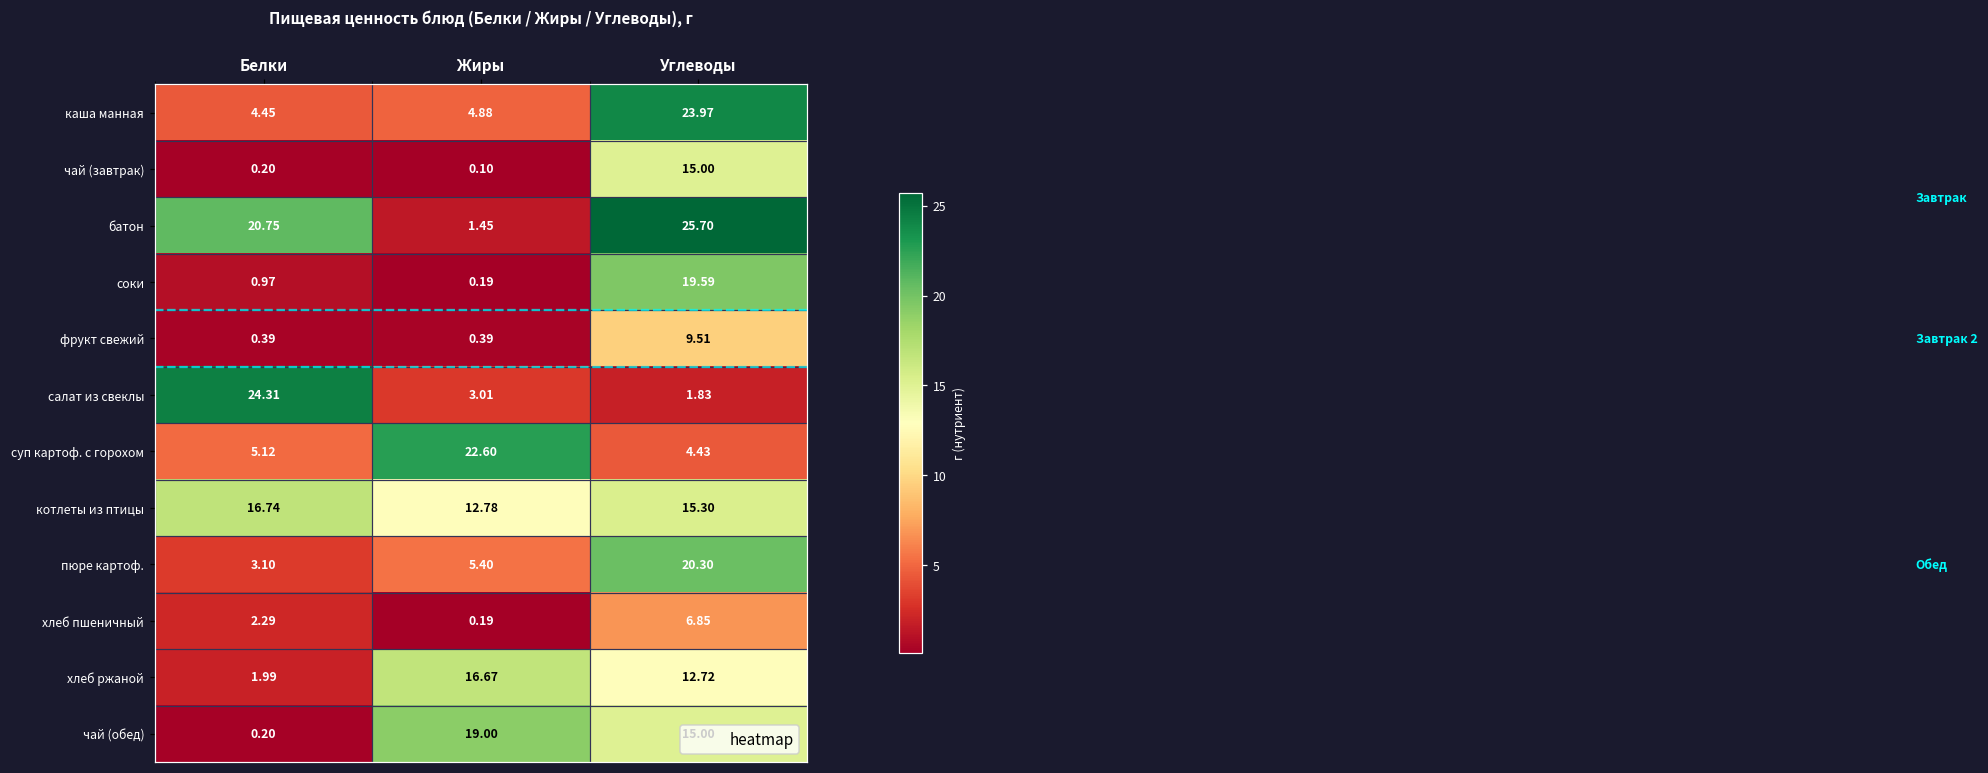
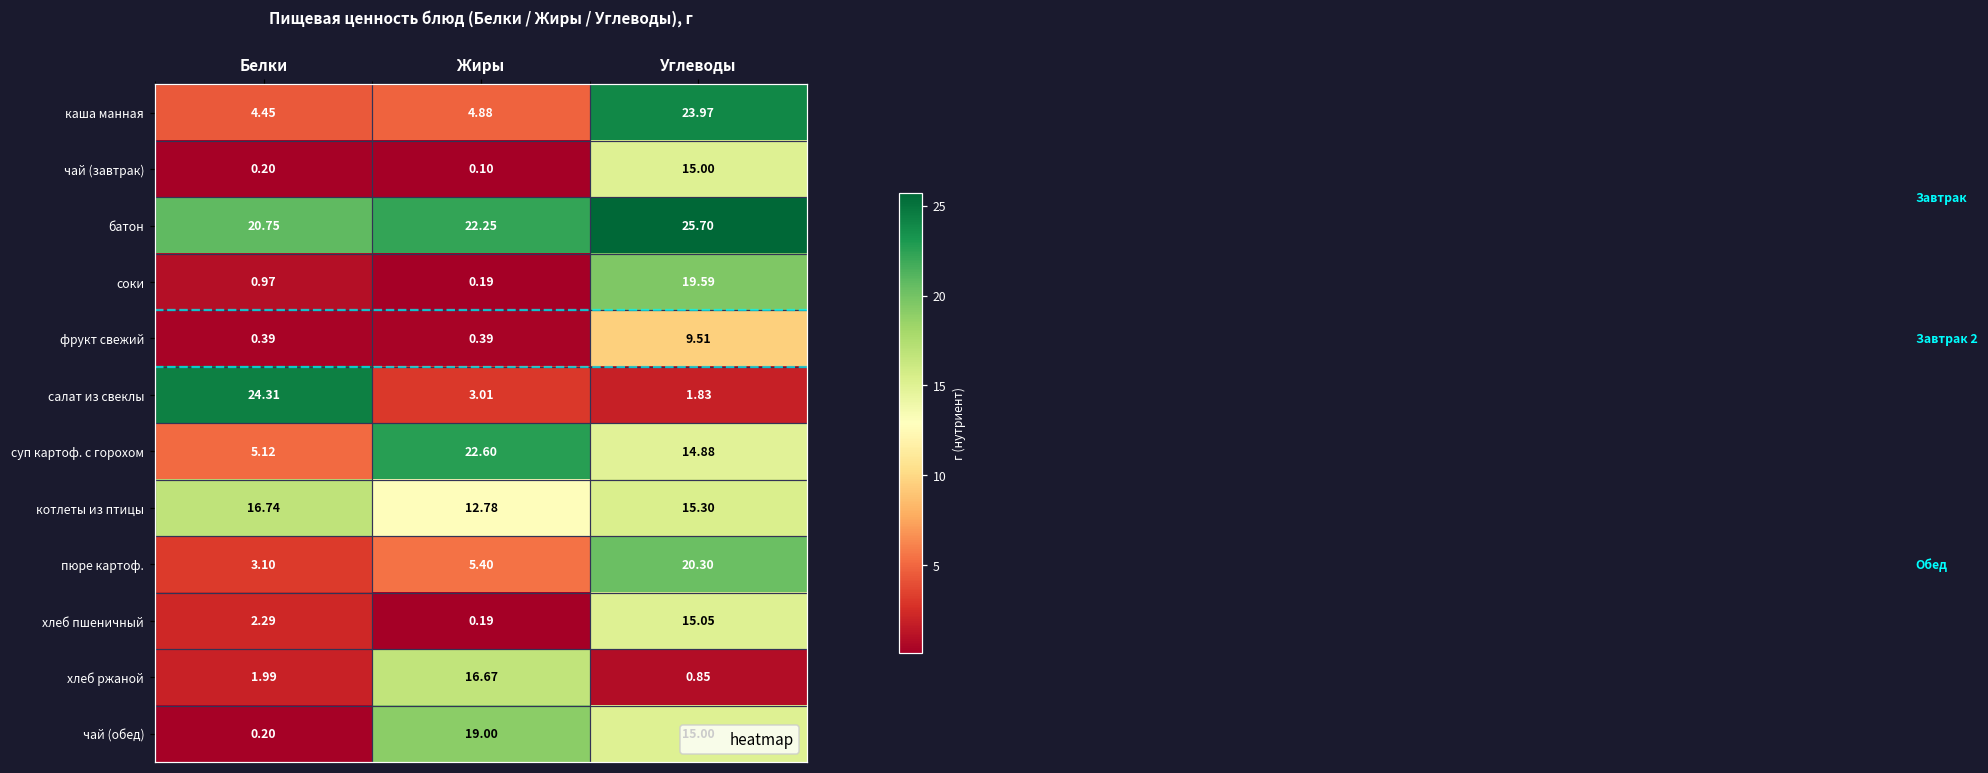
батон, Жиры: 1.45 -> 22.25
суп картоф. с горохом, Углеводы: 4.43 -> 14.88
хлеб пшеничный, Углеводы: 6.85 -> 15.05
хлеб ржаной, Углеводы: 12.72 -> 0.85
